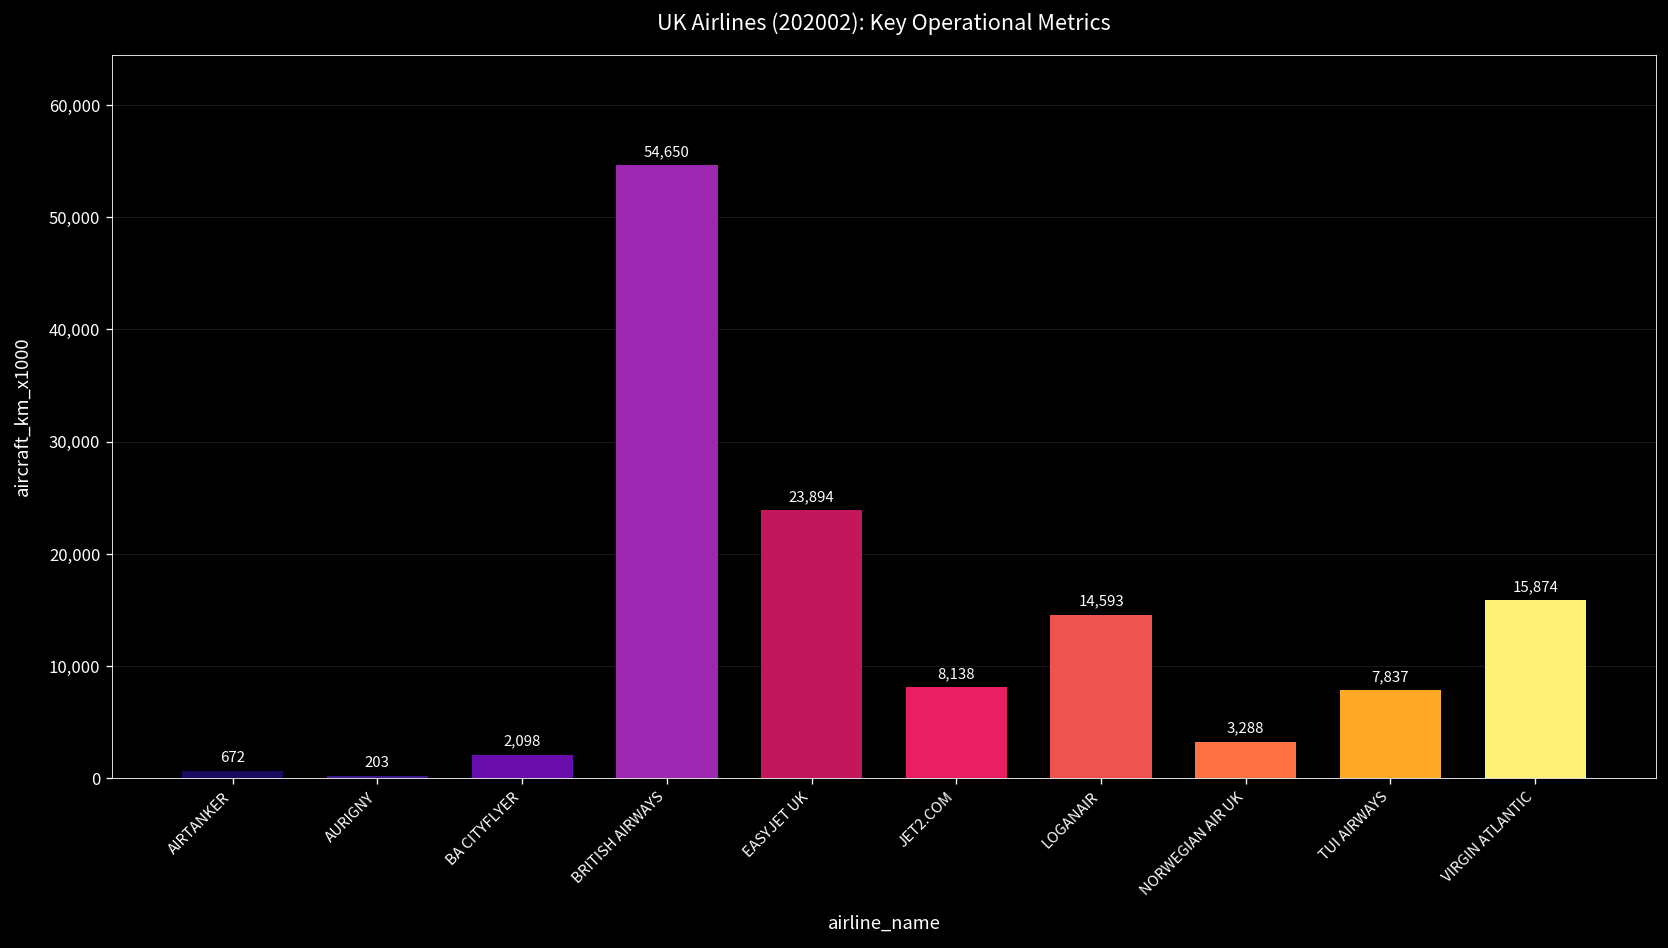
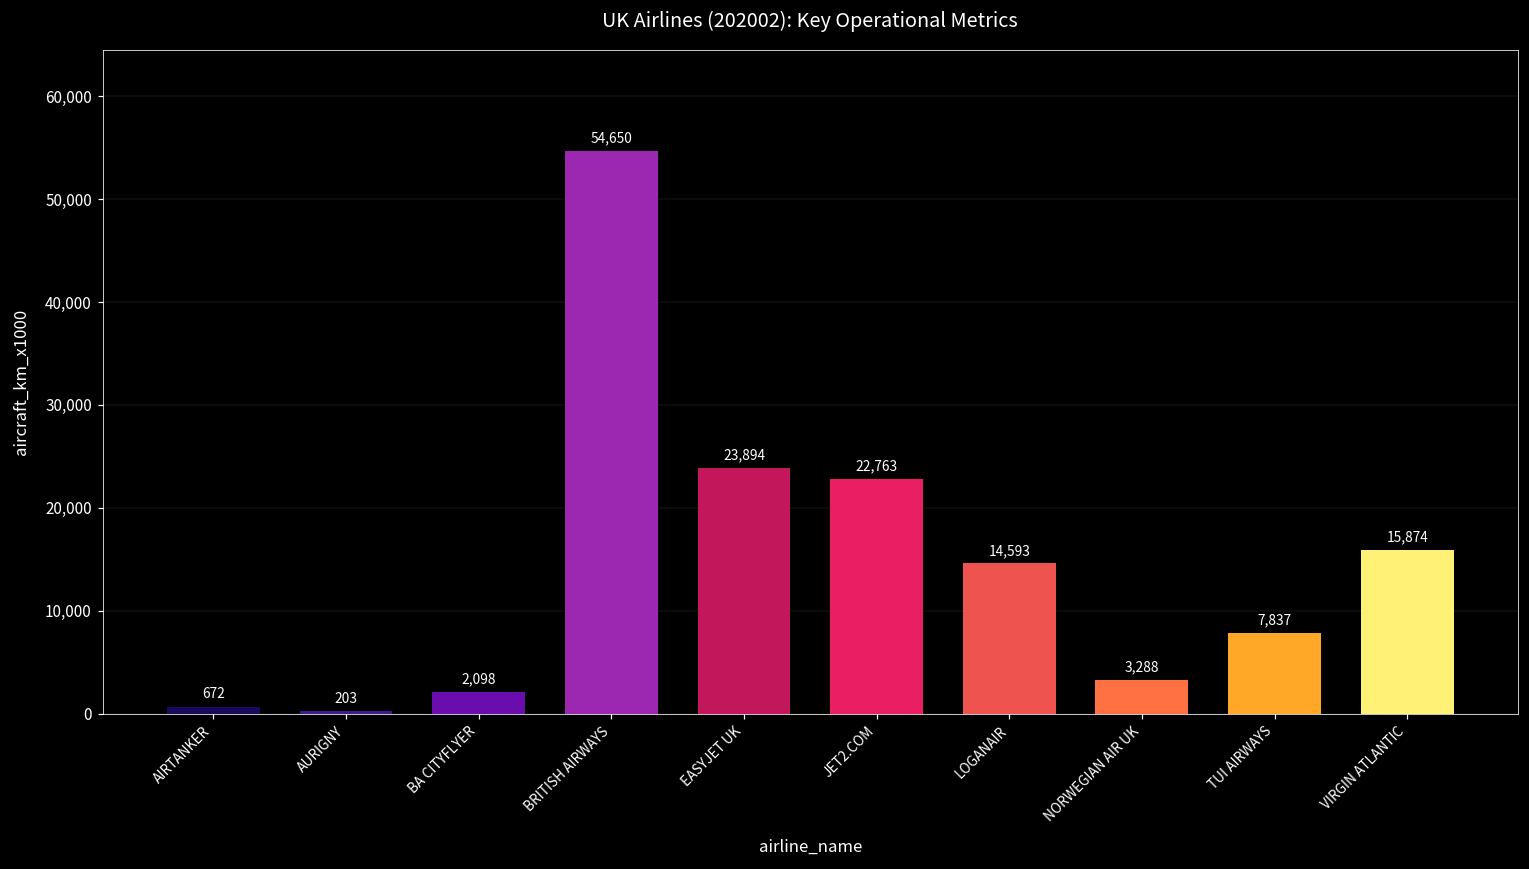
JET2.COM: 8,138 -> 22,763
